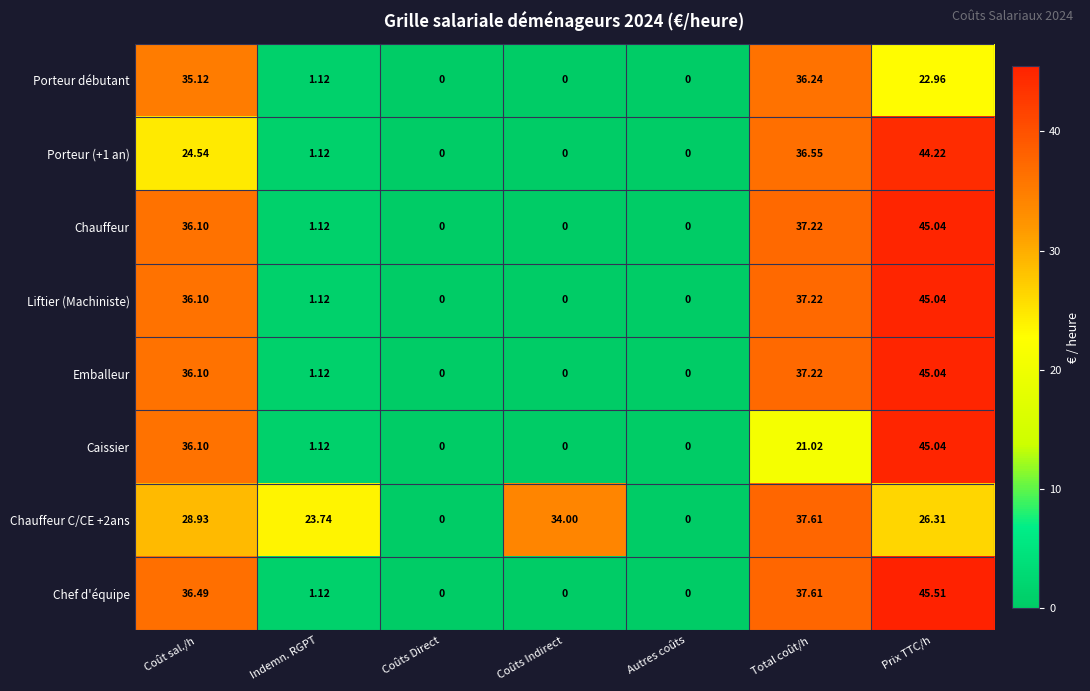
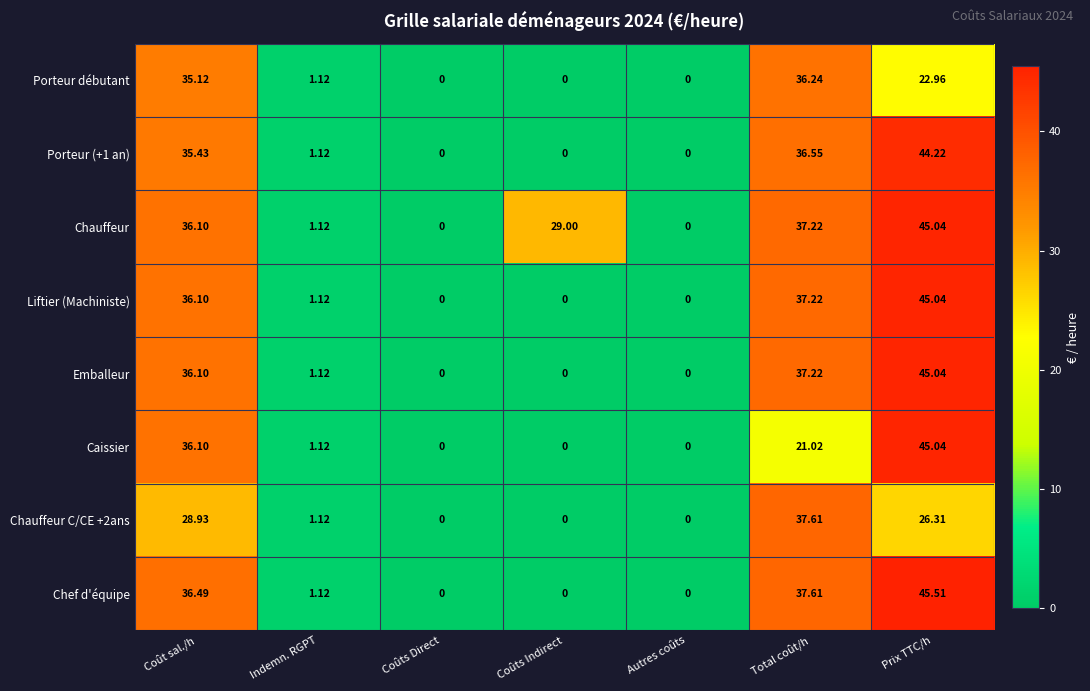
Porteur (+1 an), Coût sal./h: 24.54 -> 35.43
Chauffeur, Coûts Indirect: 0 -> 29.00
Chauffeur C/CE +2ans, Indemn. RGPT: 23.74 -> 1.12
Chauffeur C/CE +2ans, Coûts Indirect: 34.00 -> 0
